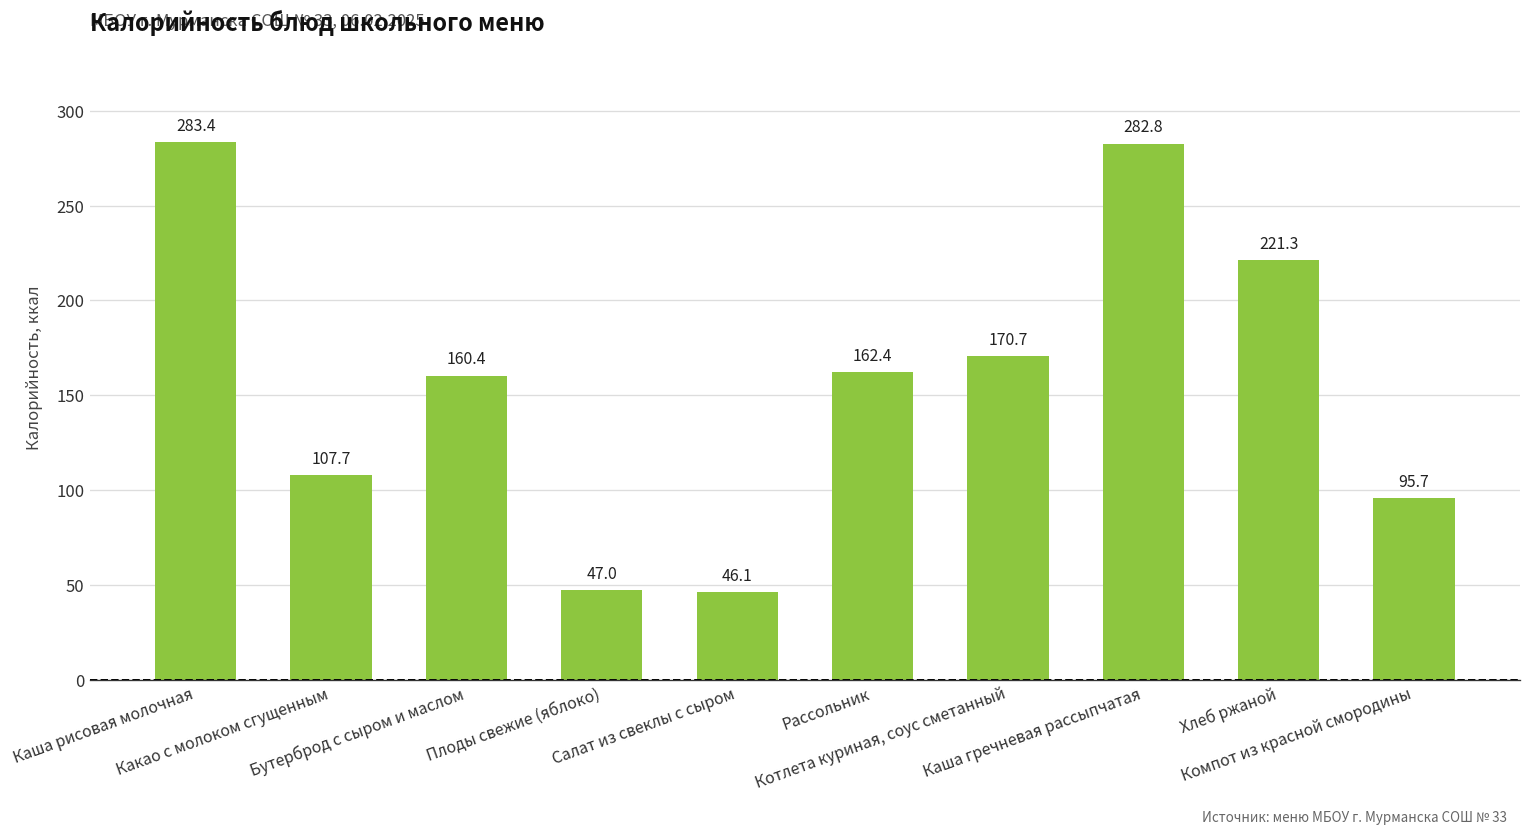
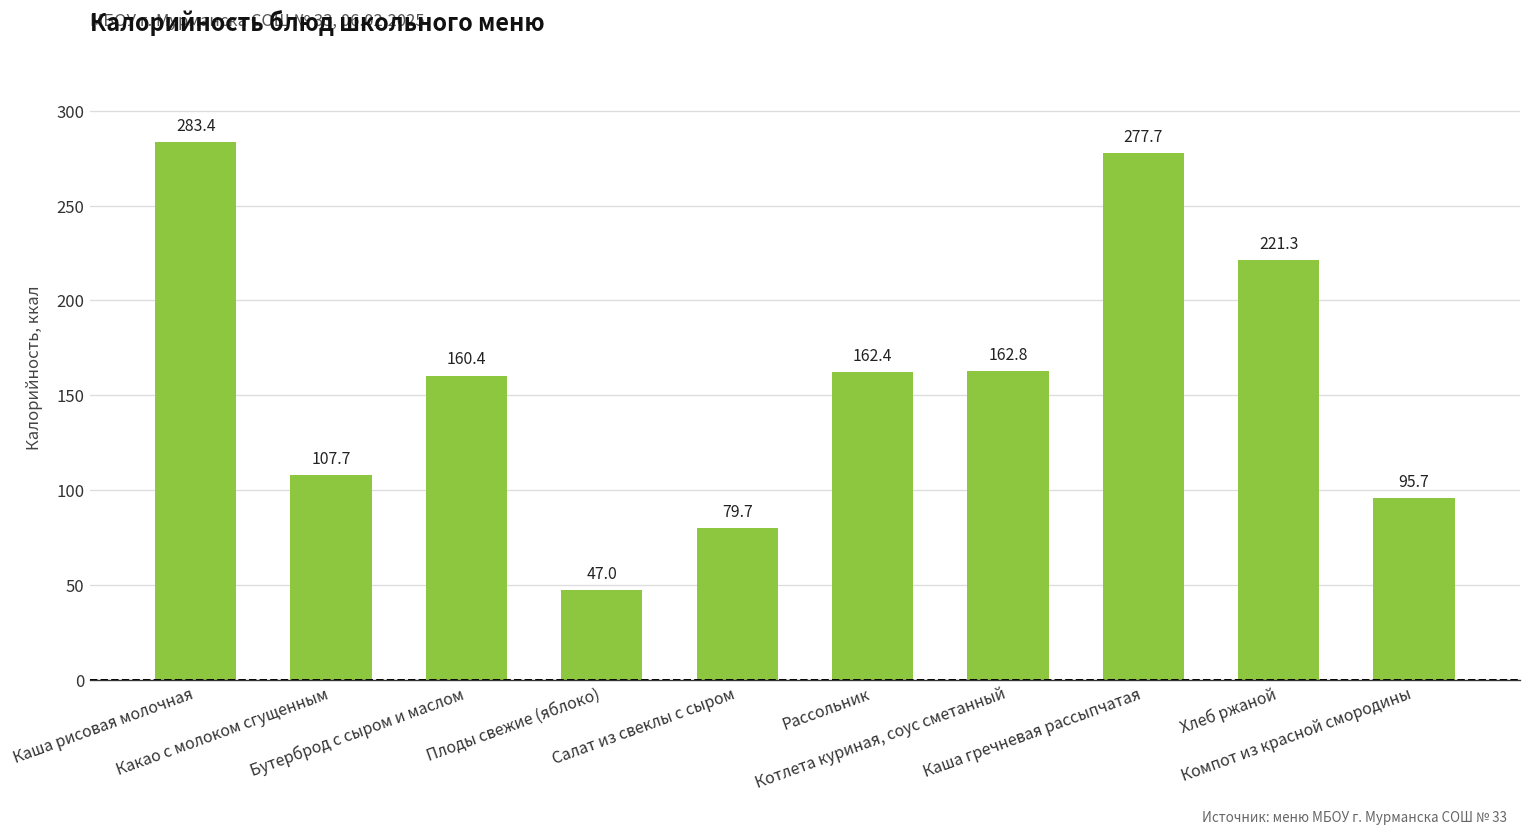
Салат из свеклы с сыром: 46.1 -> 79.7
Котлета куриная, соус сметанный: 170.7 -> 162.8
Каша гречневая рассыпчатая: 282.8 -> 277.7
